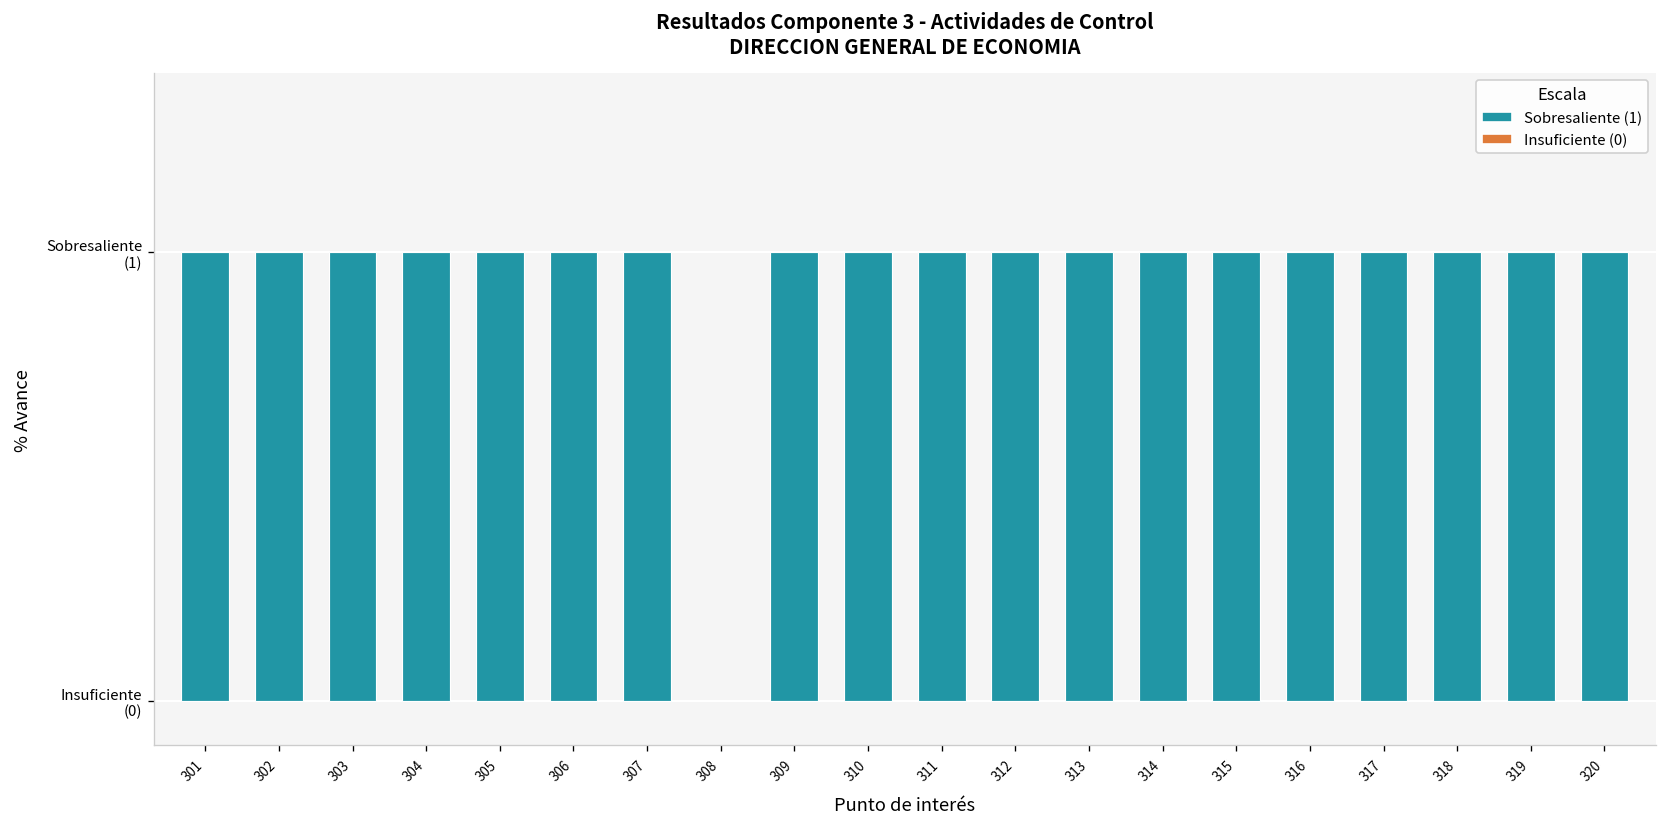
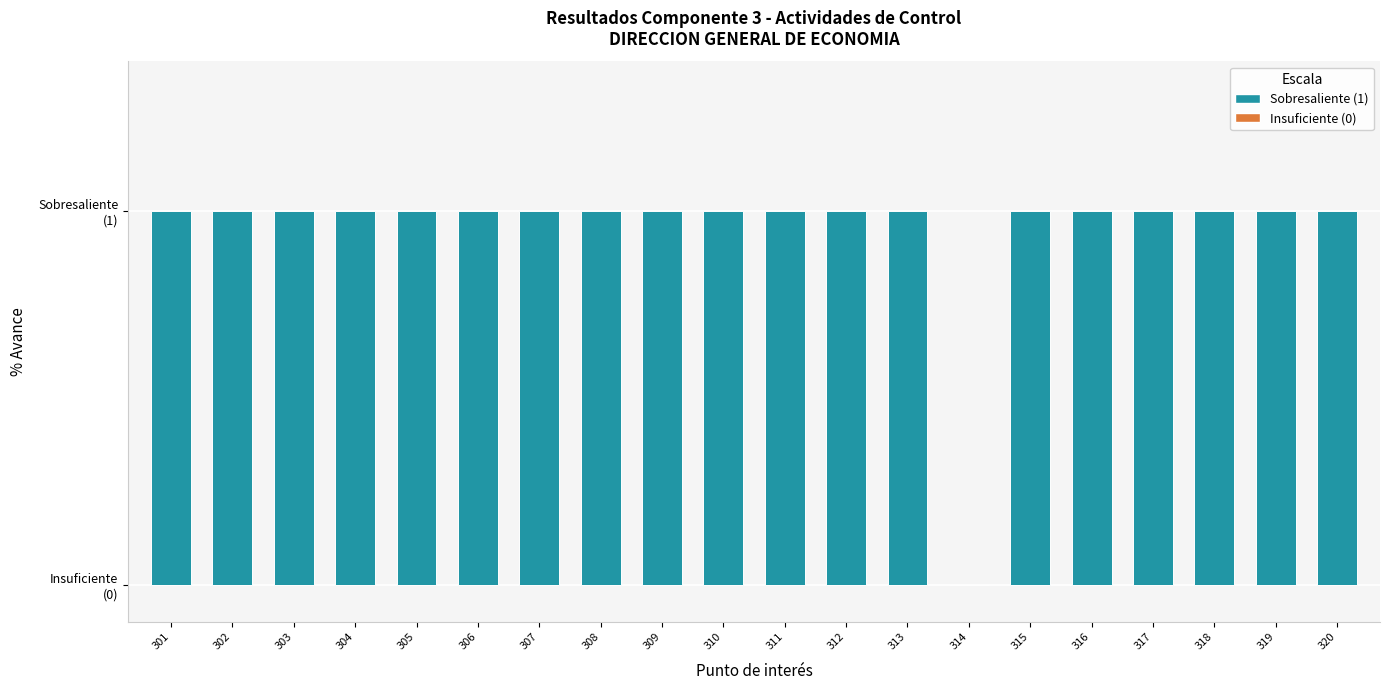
308: Sobresaliente (0) -> Sobresaliente (1)
314: Sobresaliente (1) -> Sobresaliente (0)
